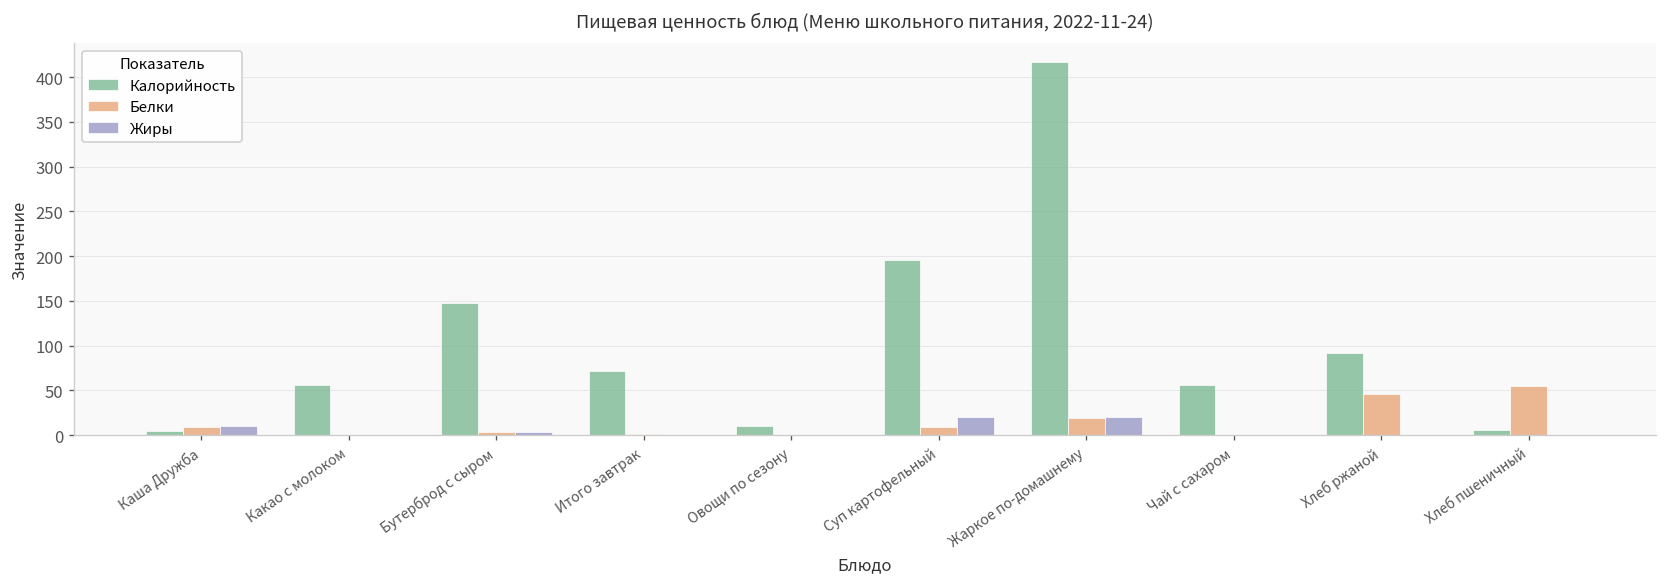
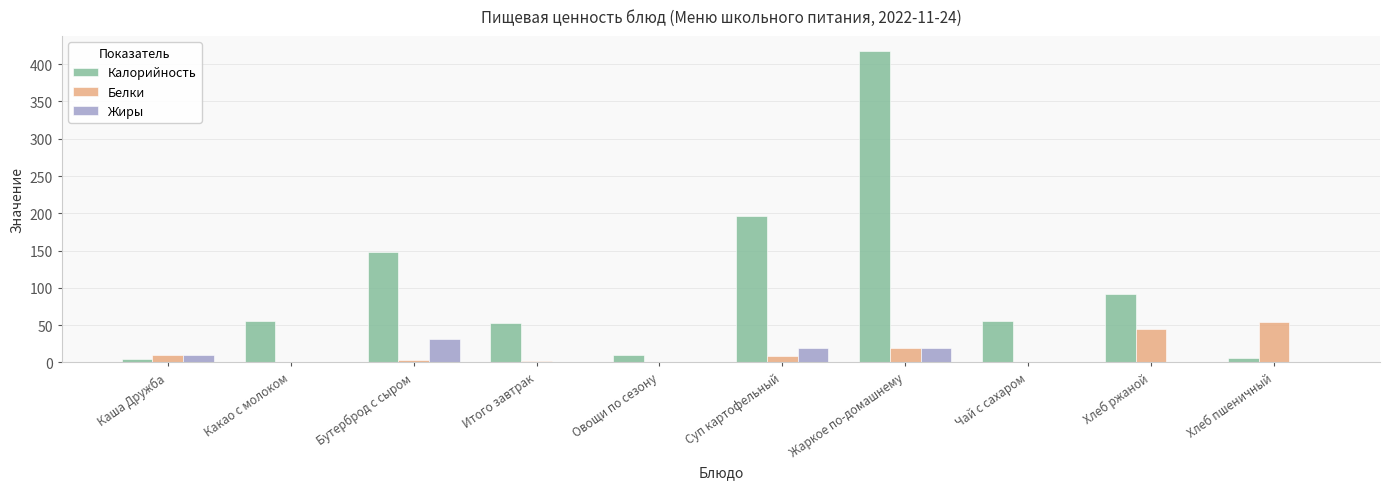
Жиры, Бутерброд с сыром: 0 -> 30
Калорийность, Итого завтрак: 70 -> 50
